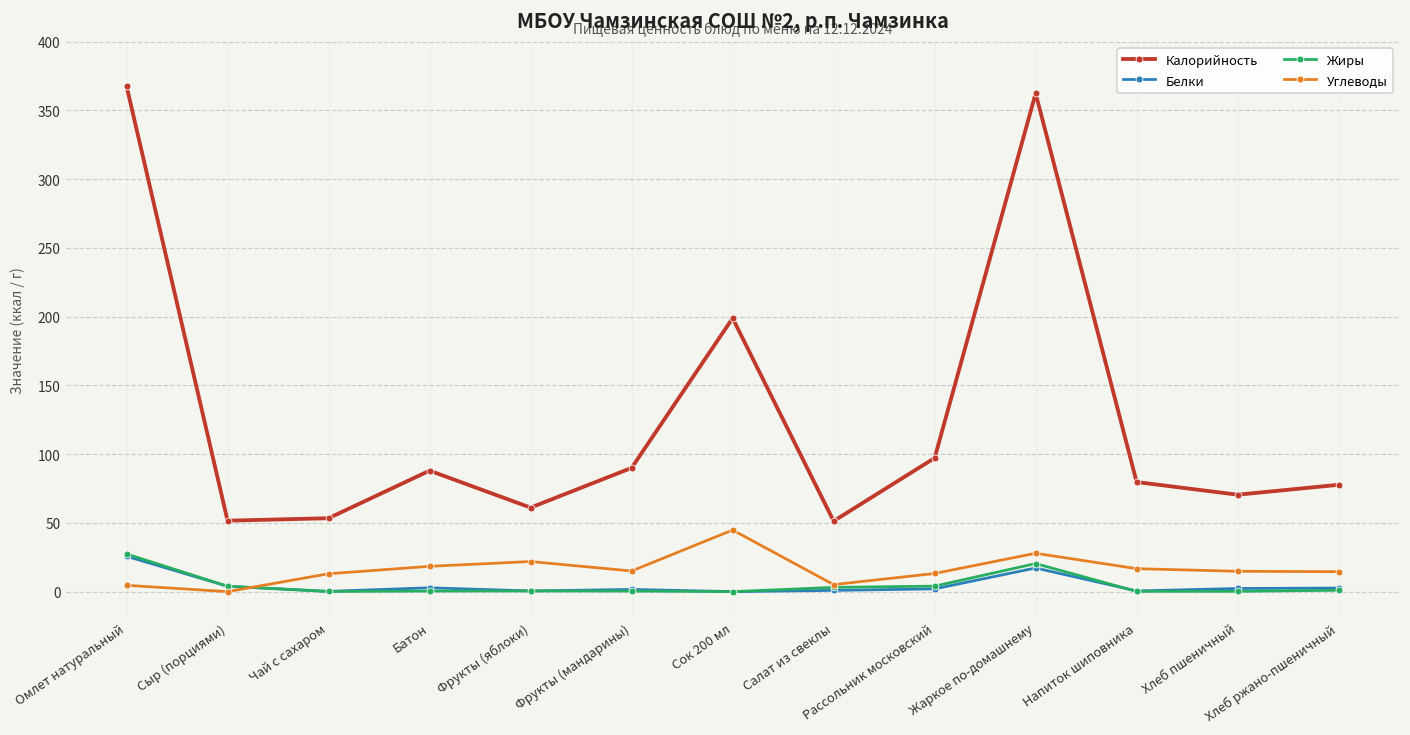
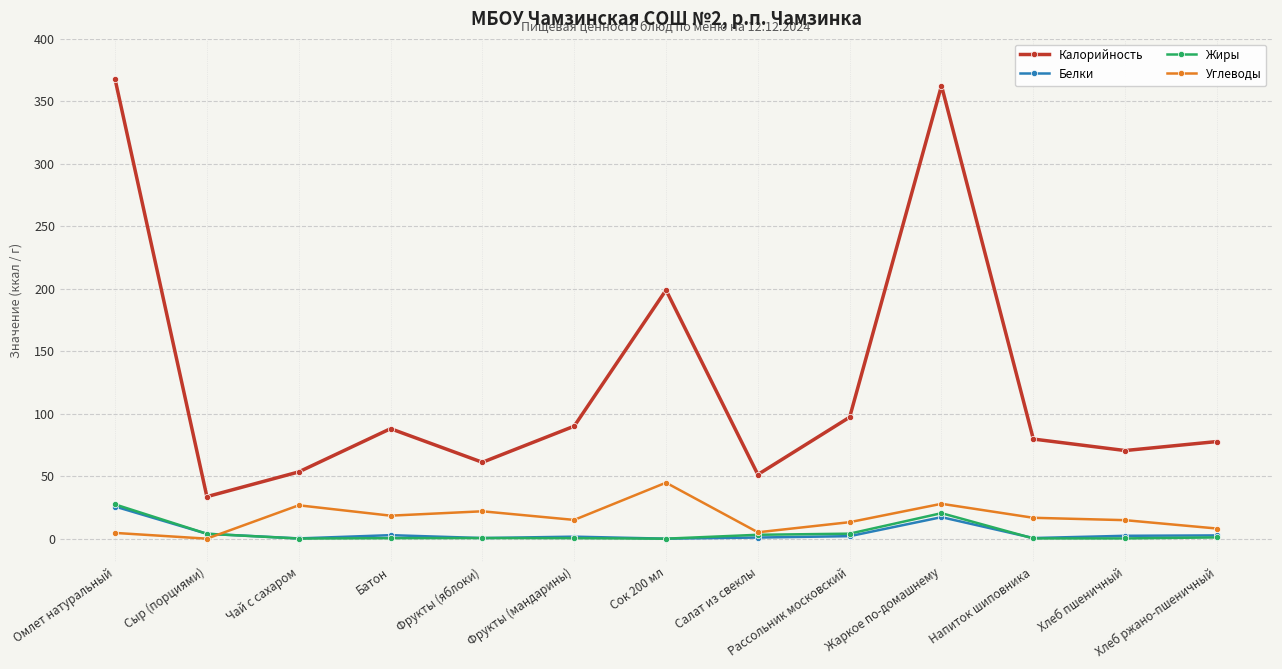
Калорийность, Сыр (порциями): 52 -> 34
Углеводы, Чай с сахаром: 13 -> 27
Углеводы, Хлеб ржано-пшеничный: 15 -> 8
